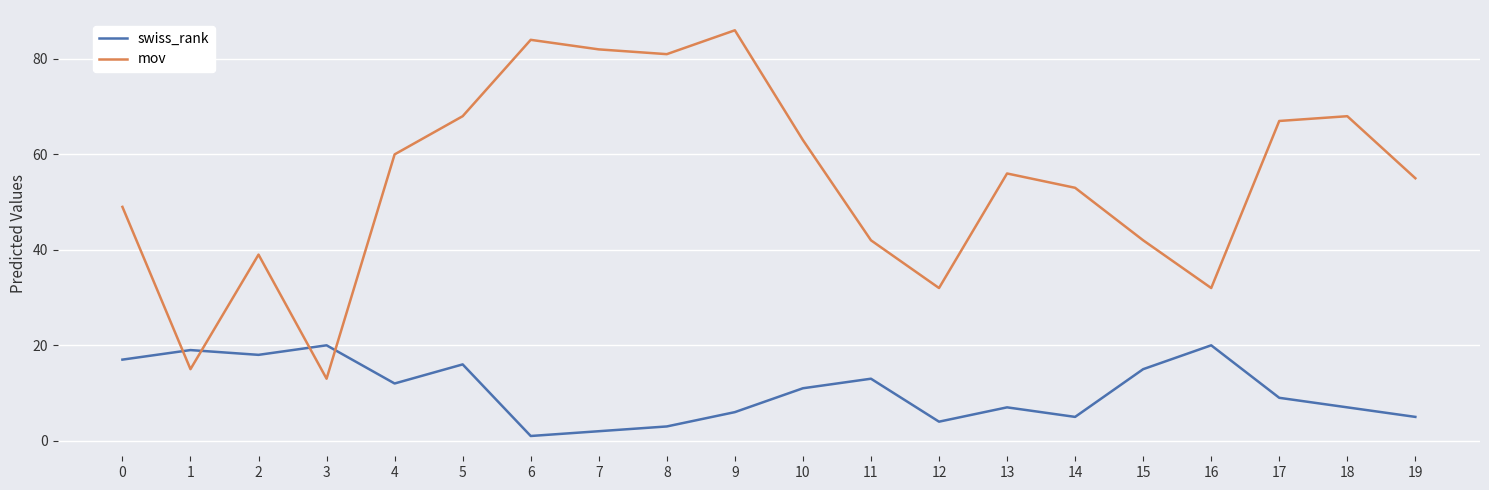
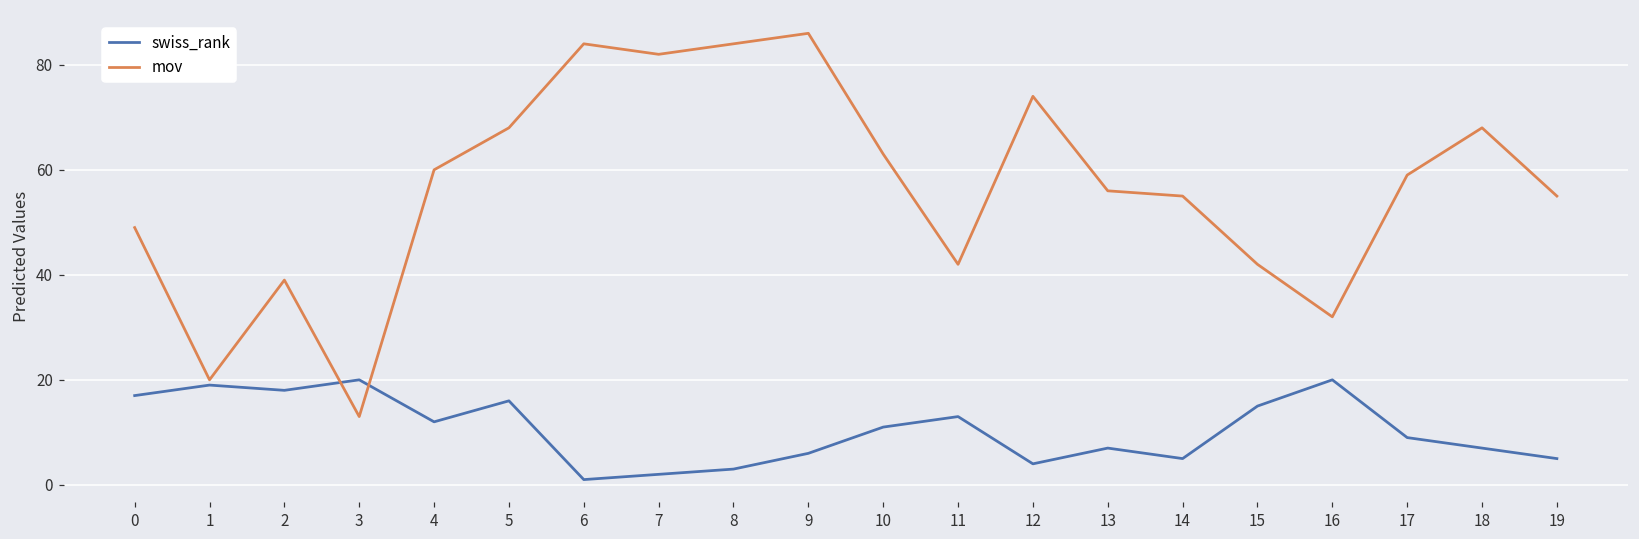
mov, 1: 15 -> 20
mov, 8: 81 -> 84
mov, 12: 32 -> 74
mov, 14: 53 -> 55
mov, 17: 67 -> 59
